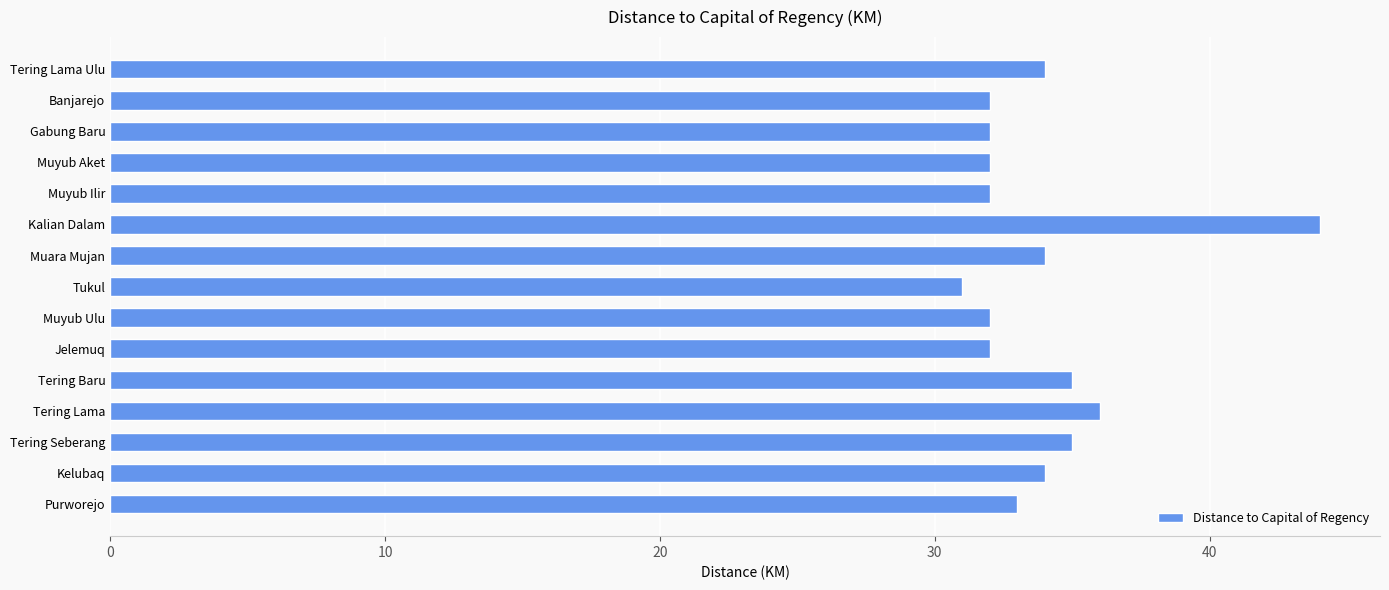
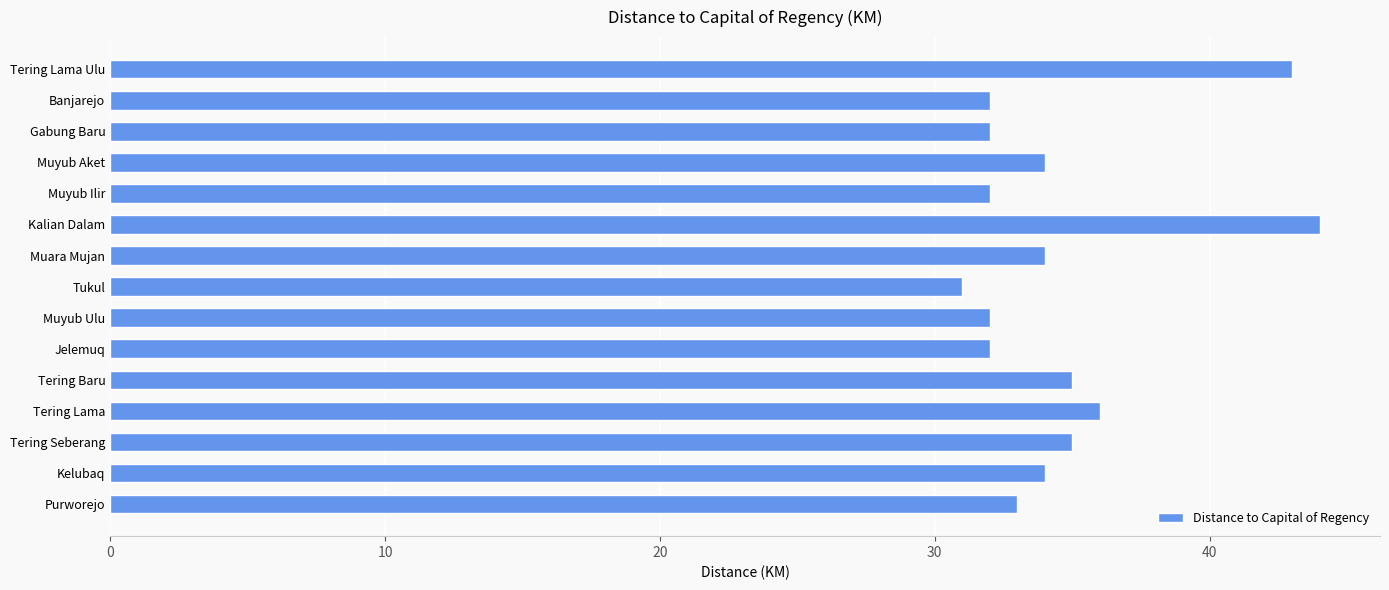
Tering Lama Ulu: 34 -> 43
Muyub Aket: 32 -> 34
